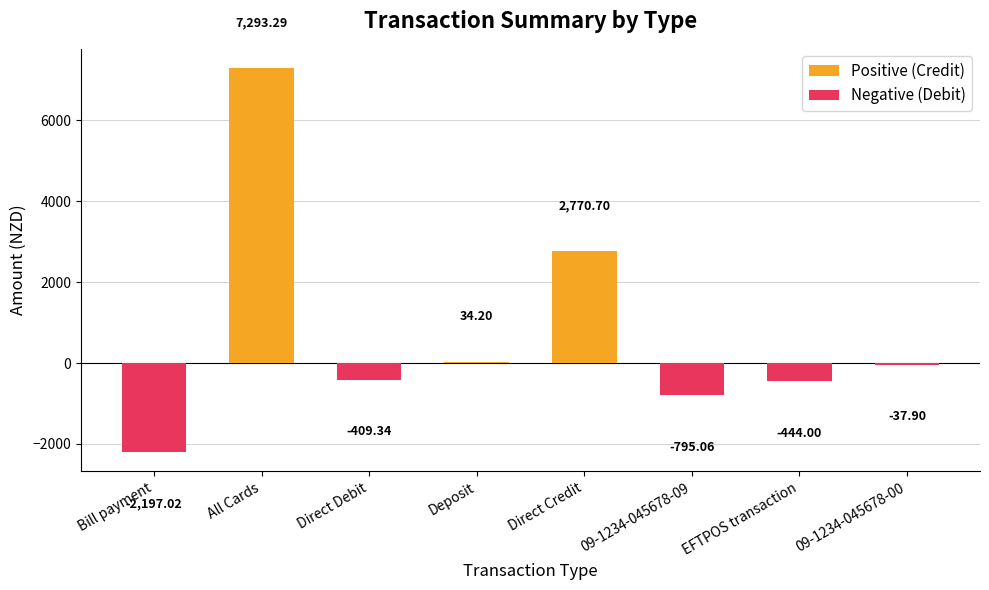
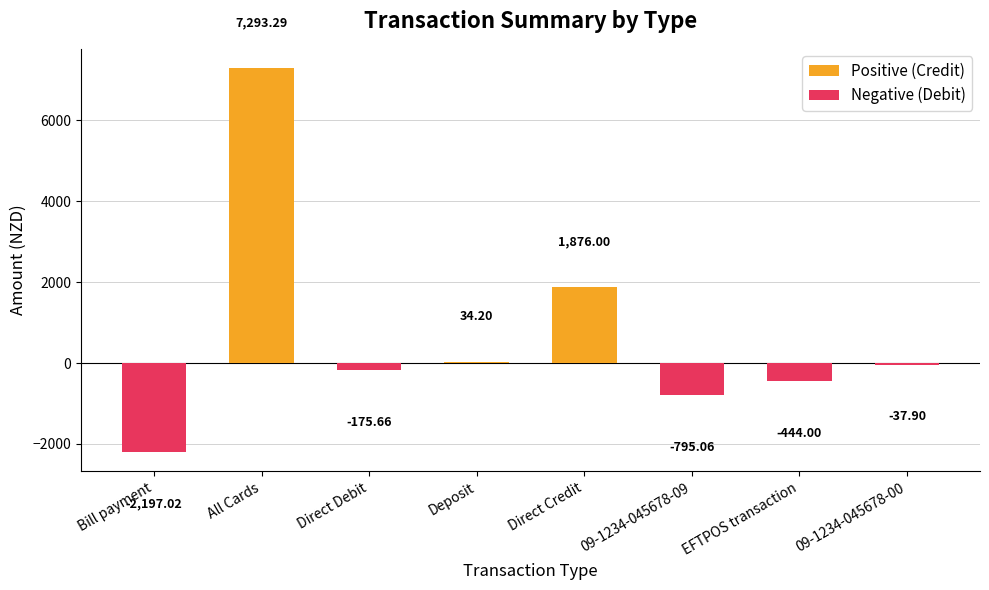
Negative (Debit), Direct Debit: -409.34 -> -175.66
Positive (Credit), Direct Credit: 2,770.70 -> 1,876.00
